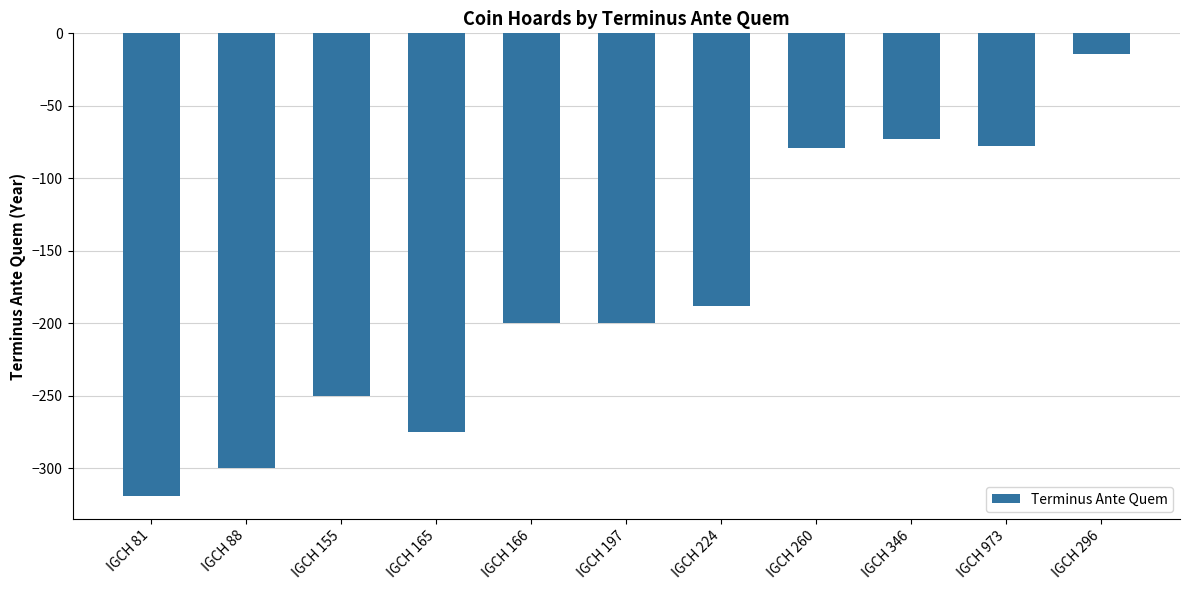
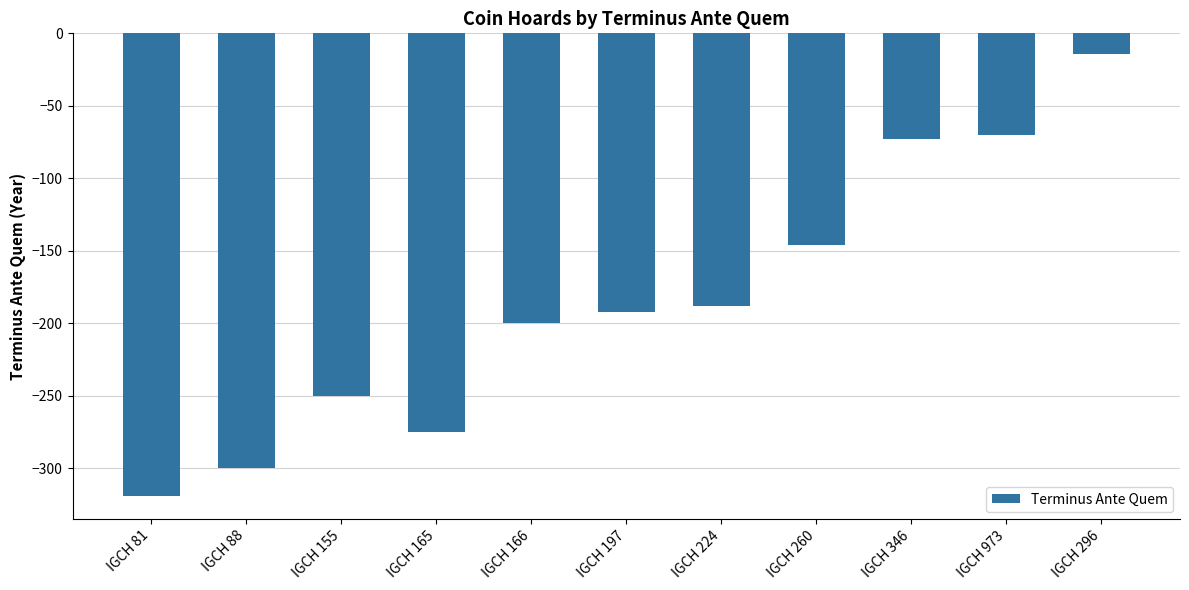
IGCH 197: -200 -> -192
IGCH 260: -79 -> -146
IGCH 973: -78 -> -70
